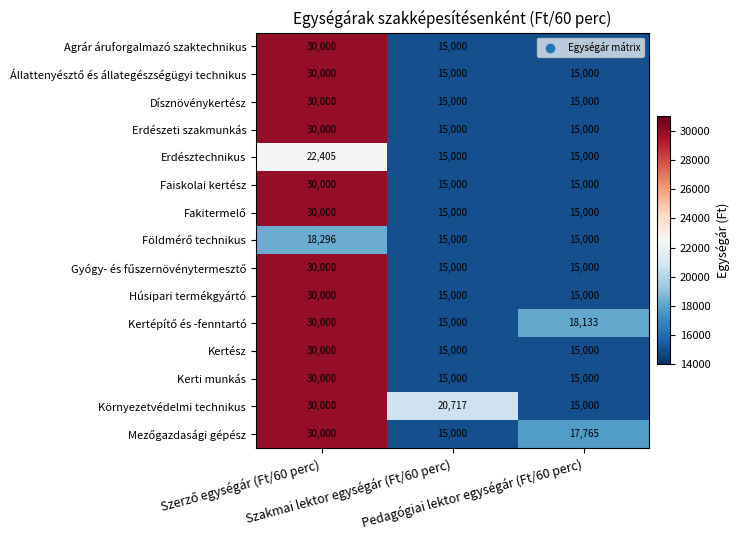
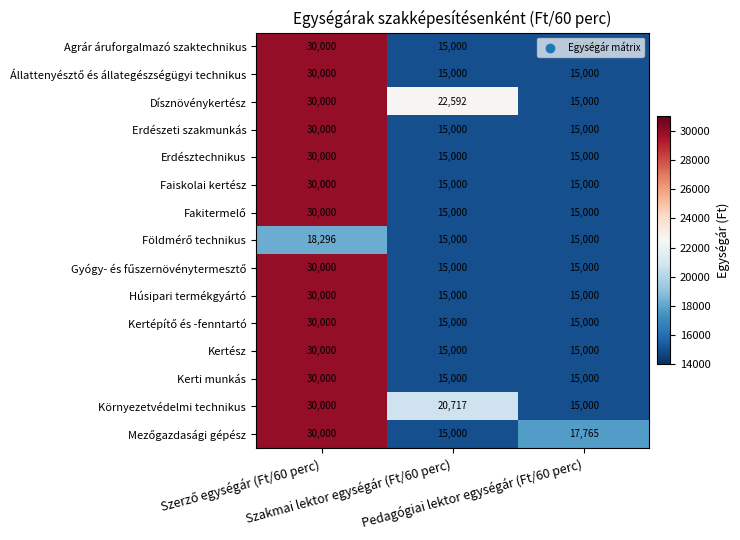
Dísznövénykertész, Szakmai lektor egységár (Ft/60 perc): 15,000 -> 22,592
Erdésztechnikus, Szerző egységár (Ft/60 perc): 22,405 -> 30,000
Kertépítő és -fenntartó, Pedagógiai lektor egységár (Ft/60 perc): 18,133 -> 15,000
